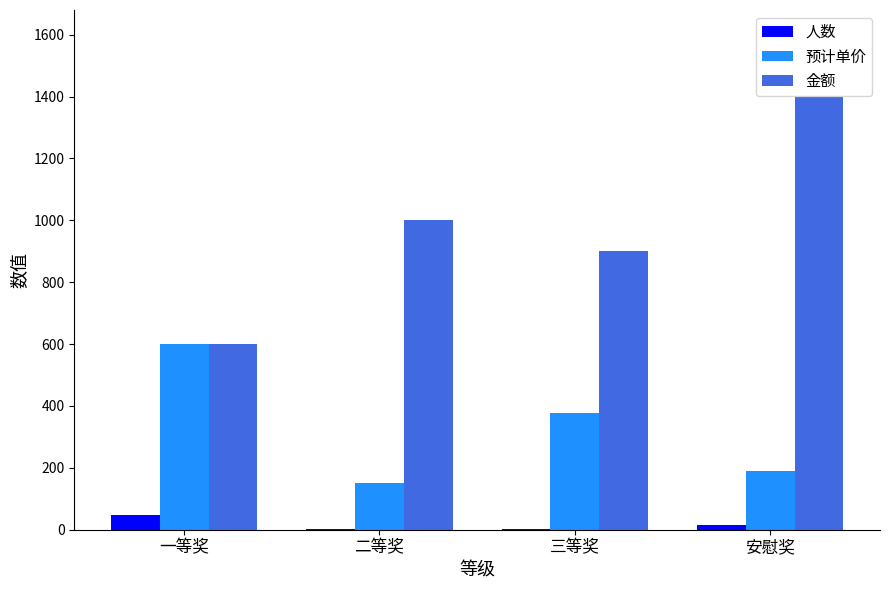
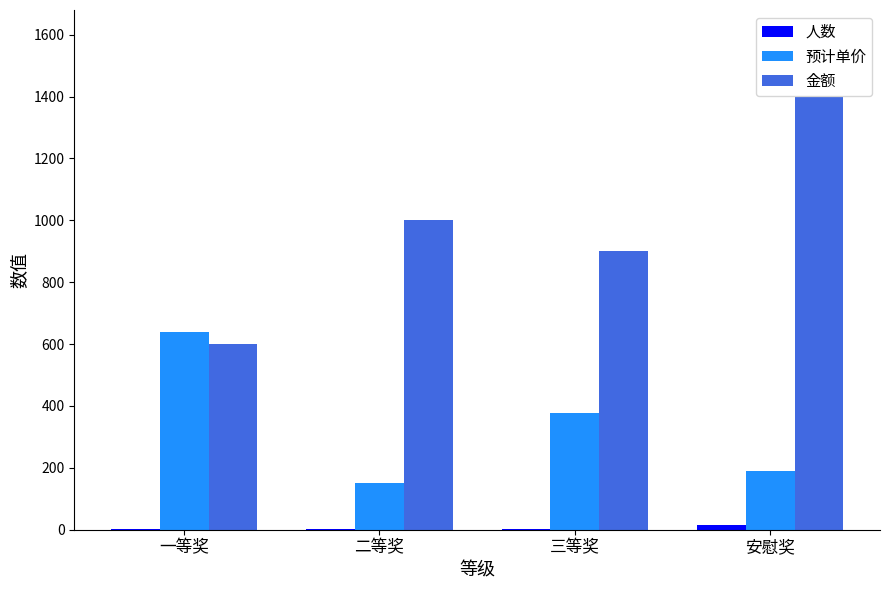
人数, 一等奖: 50 -> 0
预计单价, 一等奖: 600 -> 640
